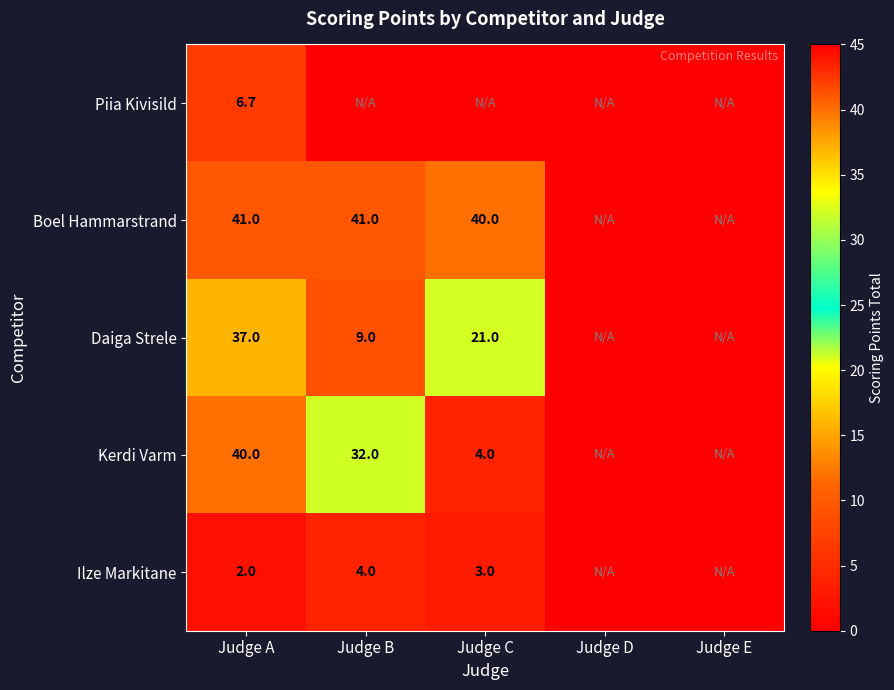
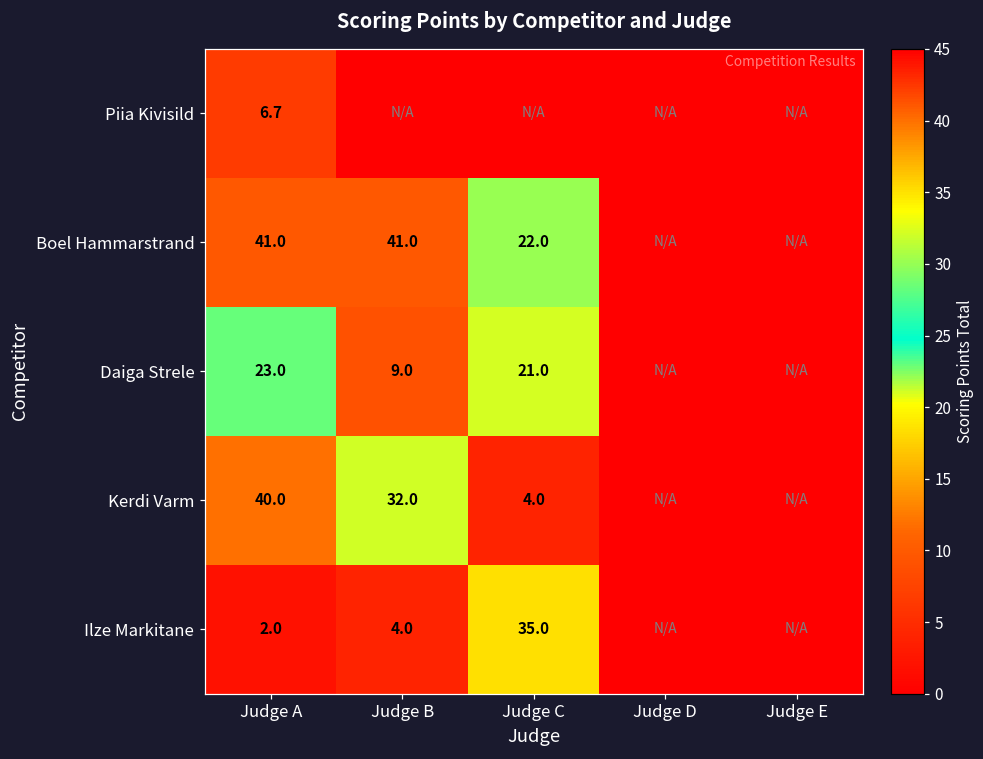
Boel Hammarstrand, Judge C: 40.0 -> 22.0
Daiga Strele, Judge A: 37.0 -> 23.0
Ilze Markitane, Judge C: 3.0 -> 35.0
